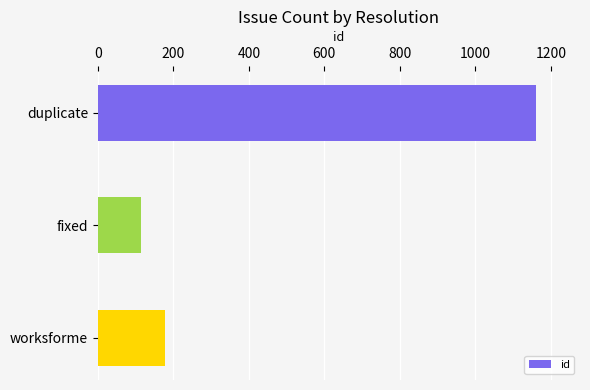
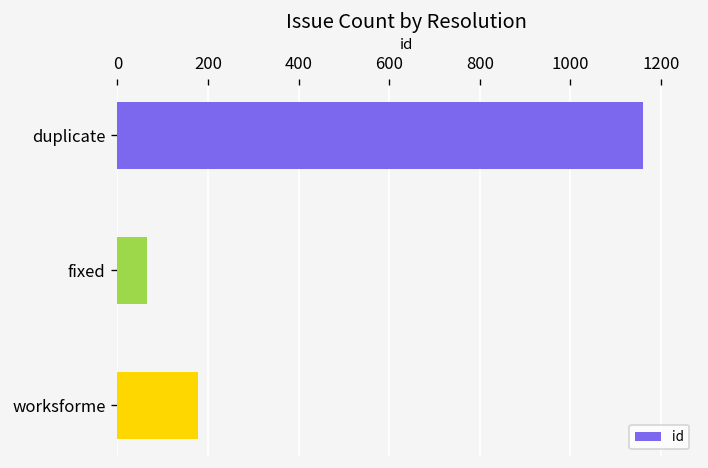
fixed: 110 -> 70
